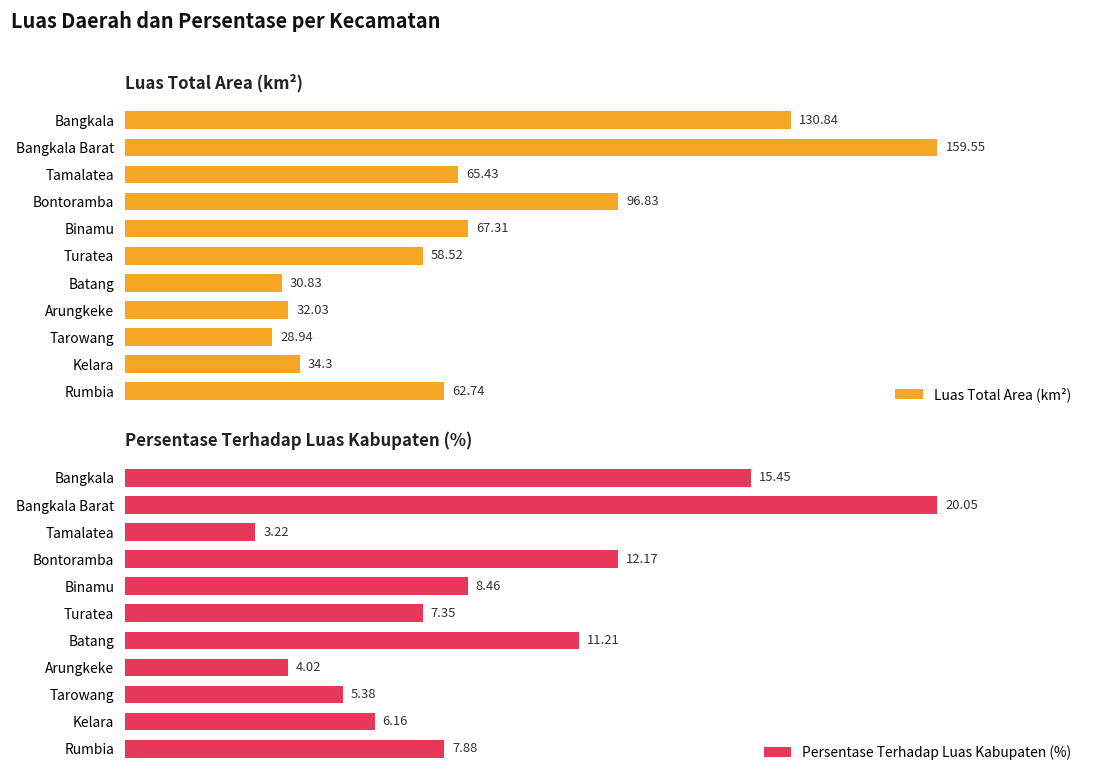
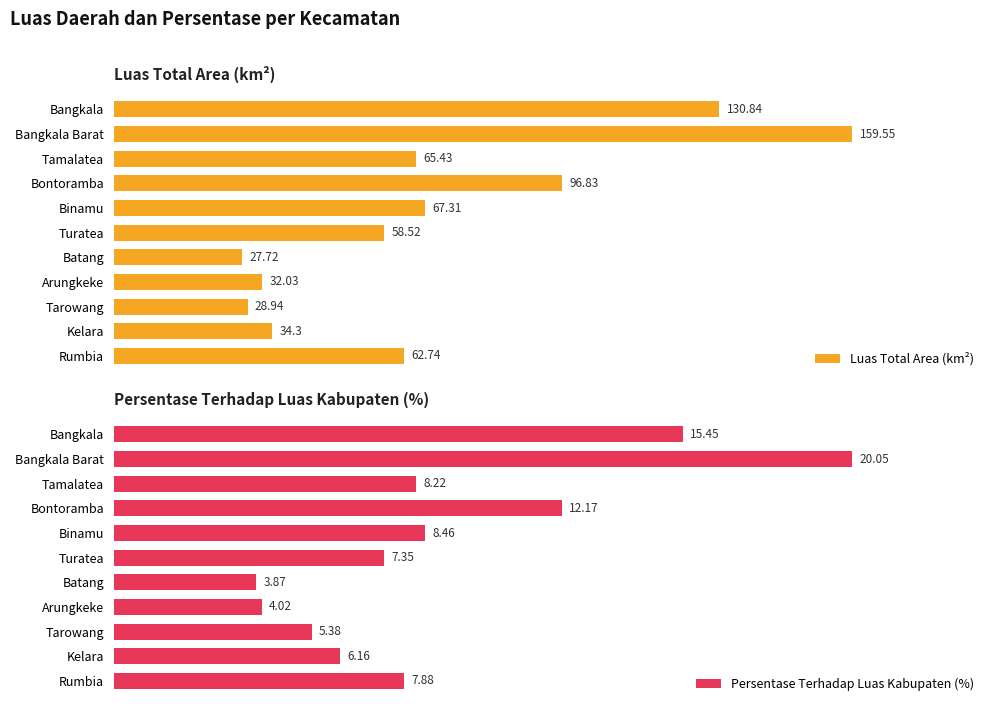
Luas Total Area (km²), Batang: 30.83 -> 27.72
Persentase Terhadap Luas Kabupaten (%), Tamalatea: 3.22 -> 8.22
Persentase Terhadap Luas Kabupaten (%), Batang: 11.21 -> 3.87
